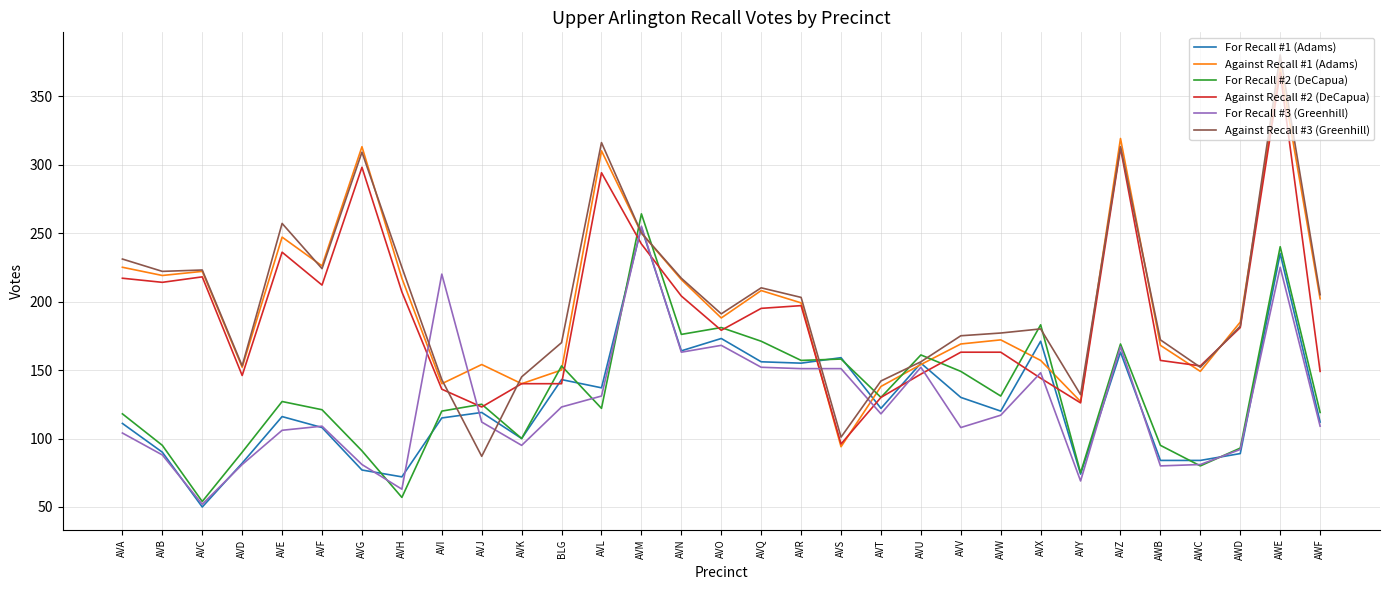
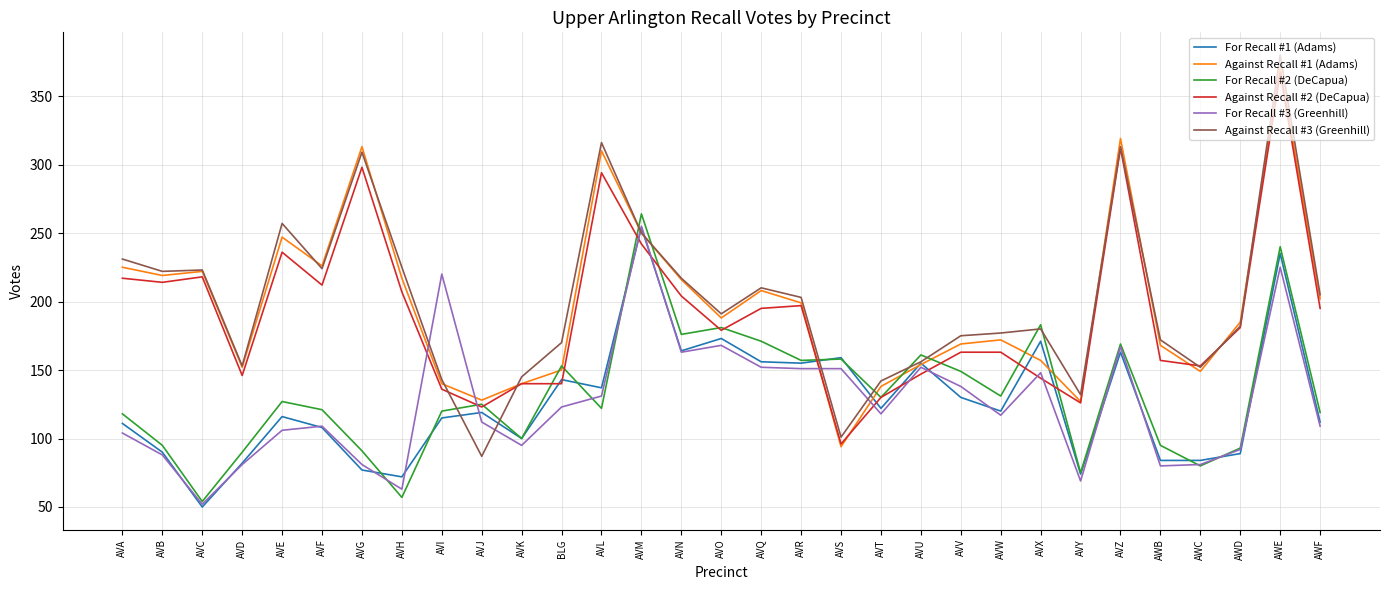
Against Recall #1 (Adams), AVJ: 154 -> 128
For Recall #3 (Greenhill), AVV: 108 -> 138
Against Recall #2 (DeCapua), AWF: 149 -> 195
